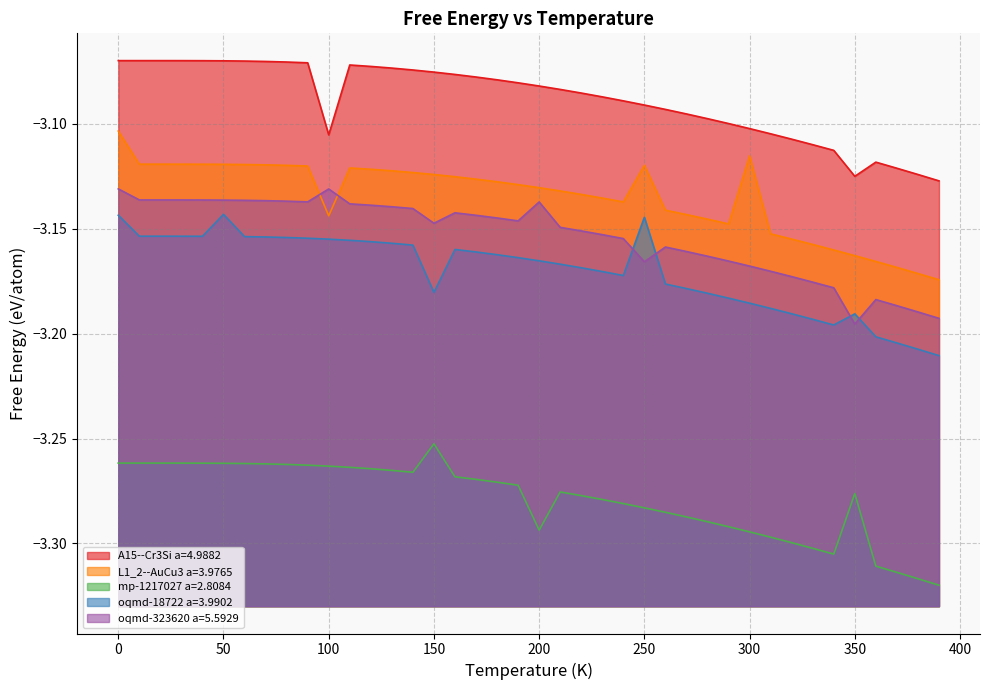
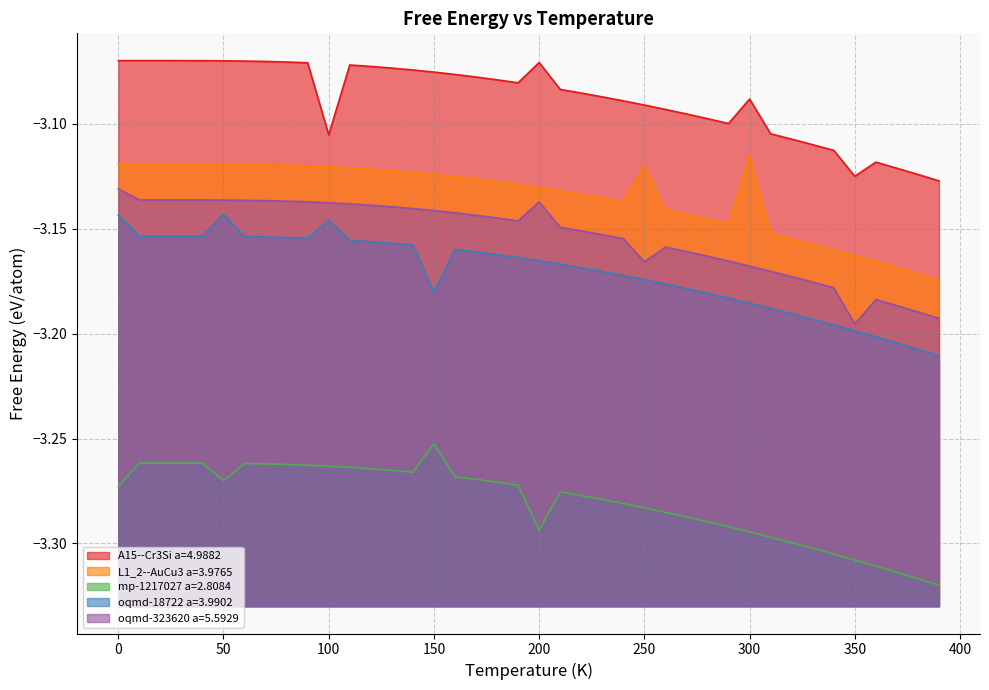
L1_2--AuCu3 a=3.9765, 0: -3.103 -> -3.119
mp-1217027 a=2.8084, 0: -3.262 -> -3.273
mp-1217027 a=2.8084, 50: -3.262 -> -3.270
L1_2--AuCu3 a=3.9765, 100: -3.144 -> -3.120
oqmd-18722 a=3.9902, 100: -3.155 -> -3.146
oqmd-323620 a=5.5929, 100: -3.131 -> -3.138
oqmd-323620 a=5.5929, 150: -3.147 -> -3.141
A15--Cr3Si a=4.9882, 200: -3.082 -> -3.071
oqmd-18722 a=3.9902, 250: -3.145 -> -3.174
A15--Cr3Si a=4.9882, 300: -3.102 -> -3.088
mp-1217027 a=2.8084, 350: -3.276 -> -3.308
oqmd-18722 a=3.9902, 350: -3.191 -> -3.199
